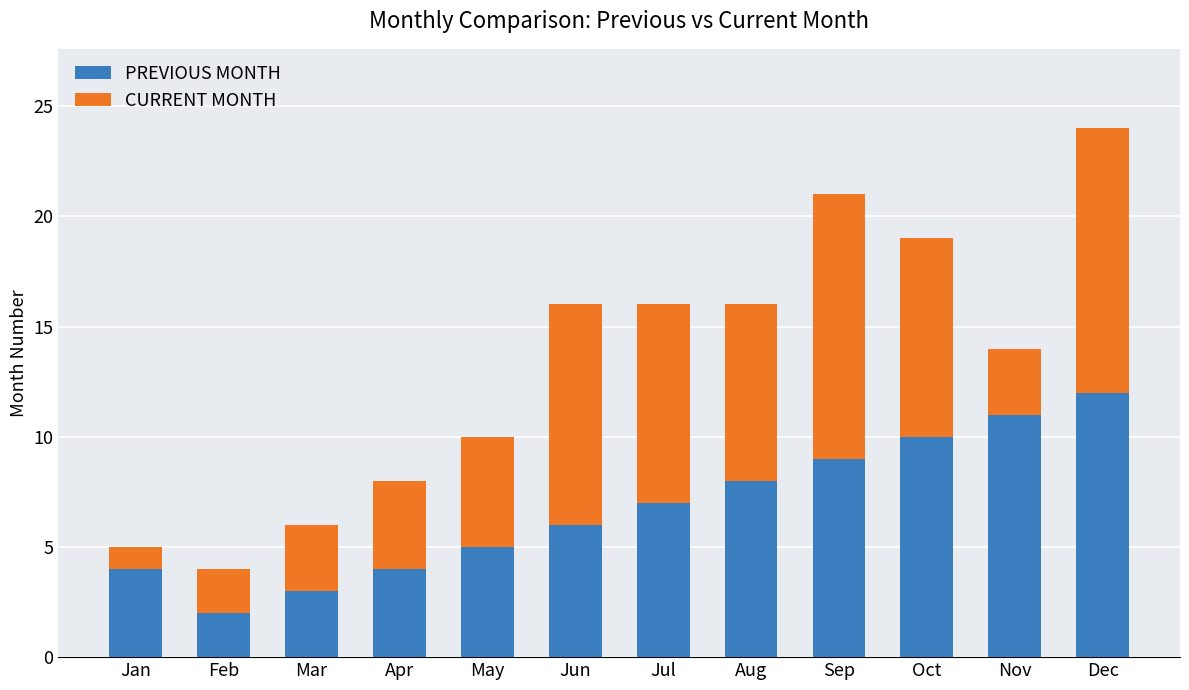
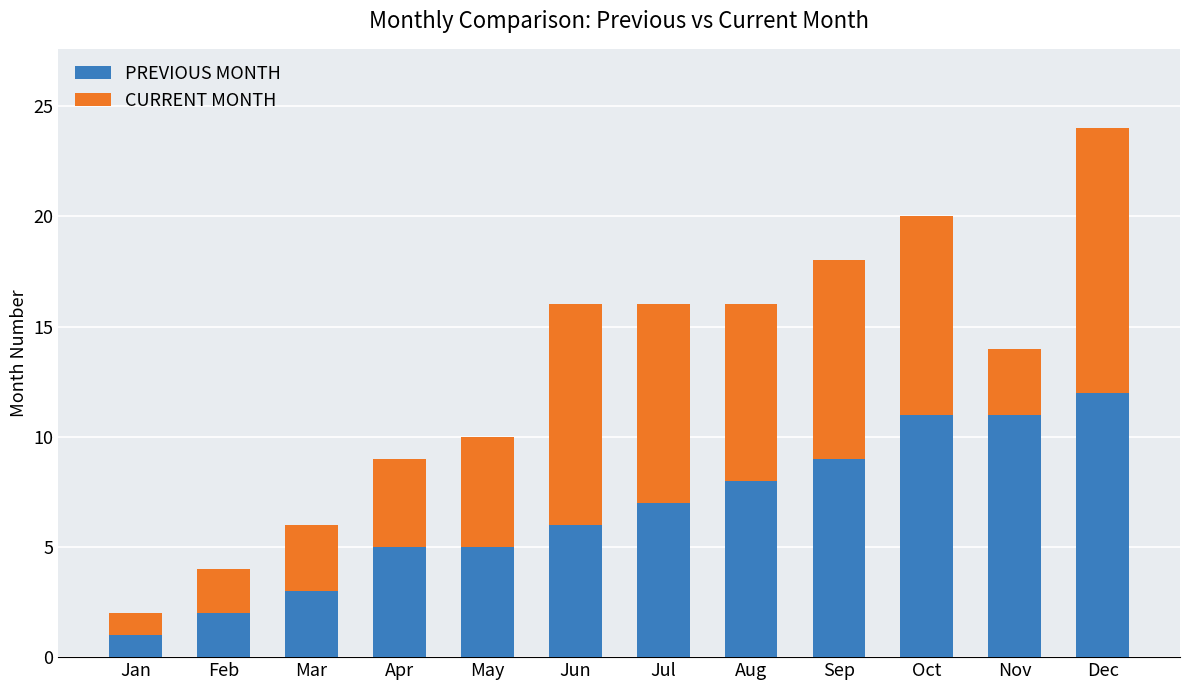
PREVIOUS MONTH, Jan: 4 -> 1
PREVIOUS MONTH, Apr: 4 -> 5
CURRENT MONTH, Sep: 12 -> 9
PREVIOUS MONTH, Oct: 10 -> 11
